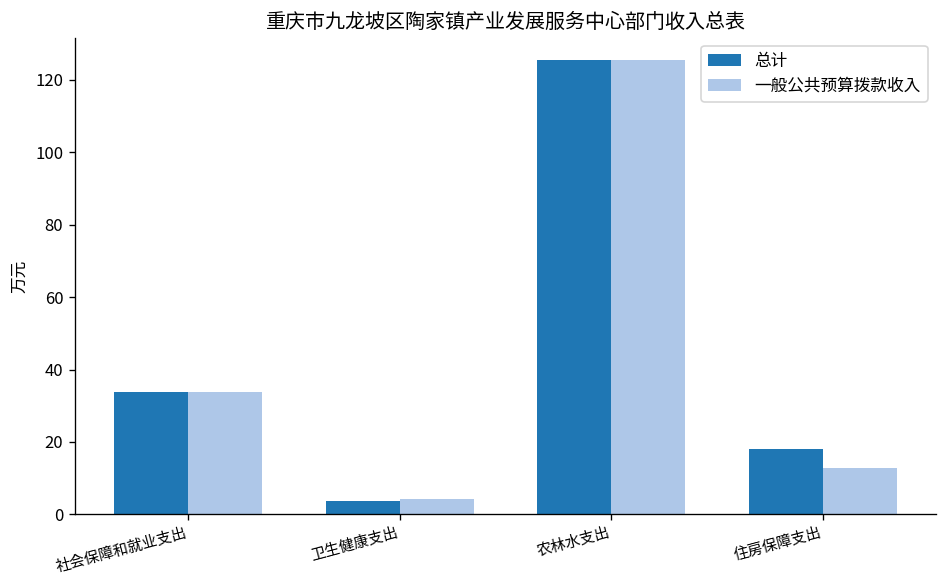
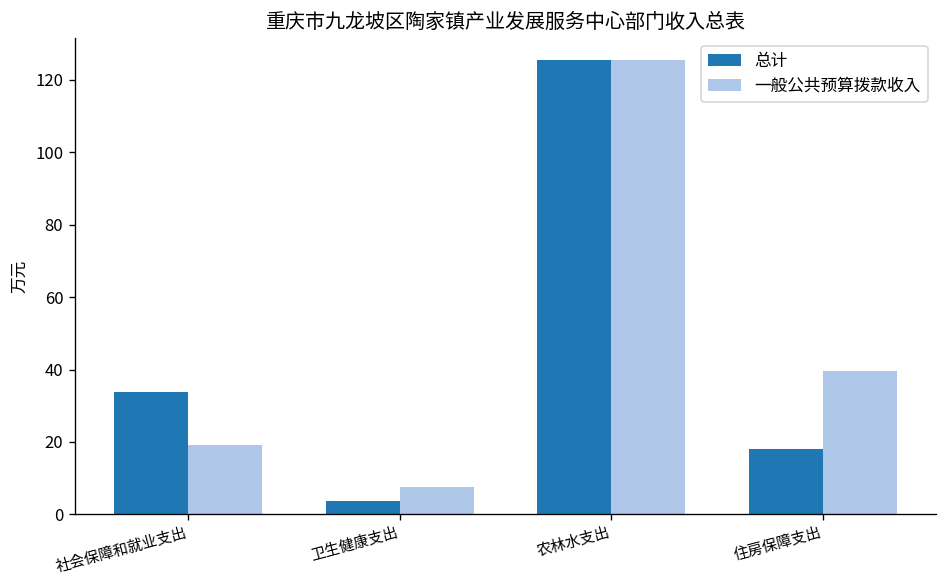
一般公共预算拨款收入, 社会保障和就业支出: 34 -> 19
一般公共预算拨款收入, 卫生健康支出: 4 -> 7
一般公共预算拨款收入, 住房保障支出: 13 -> 40
